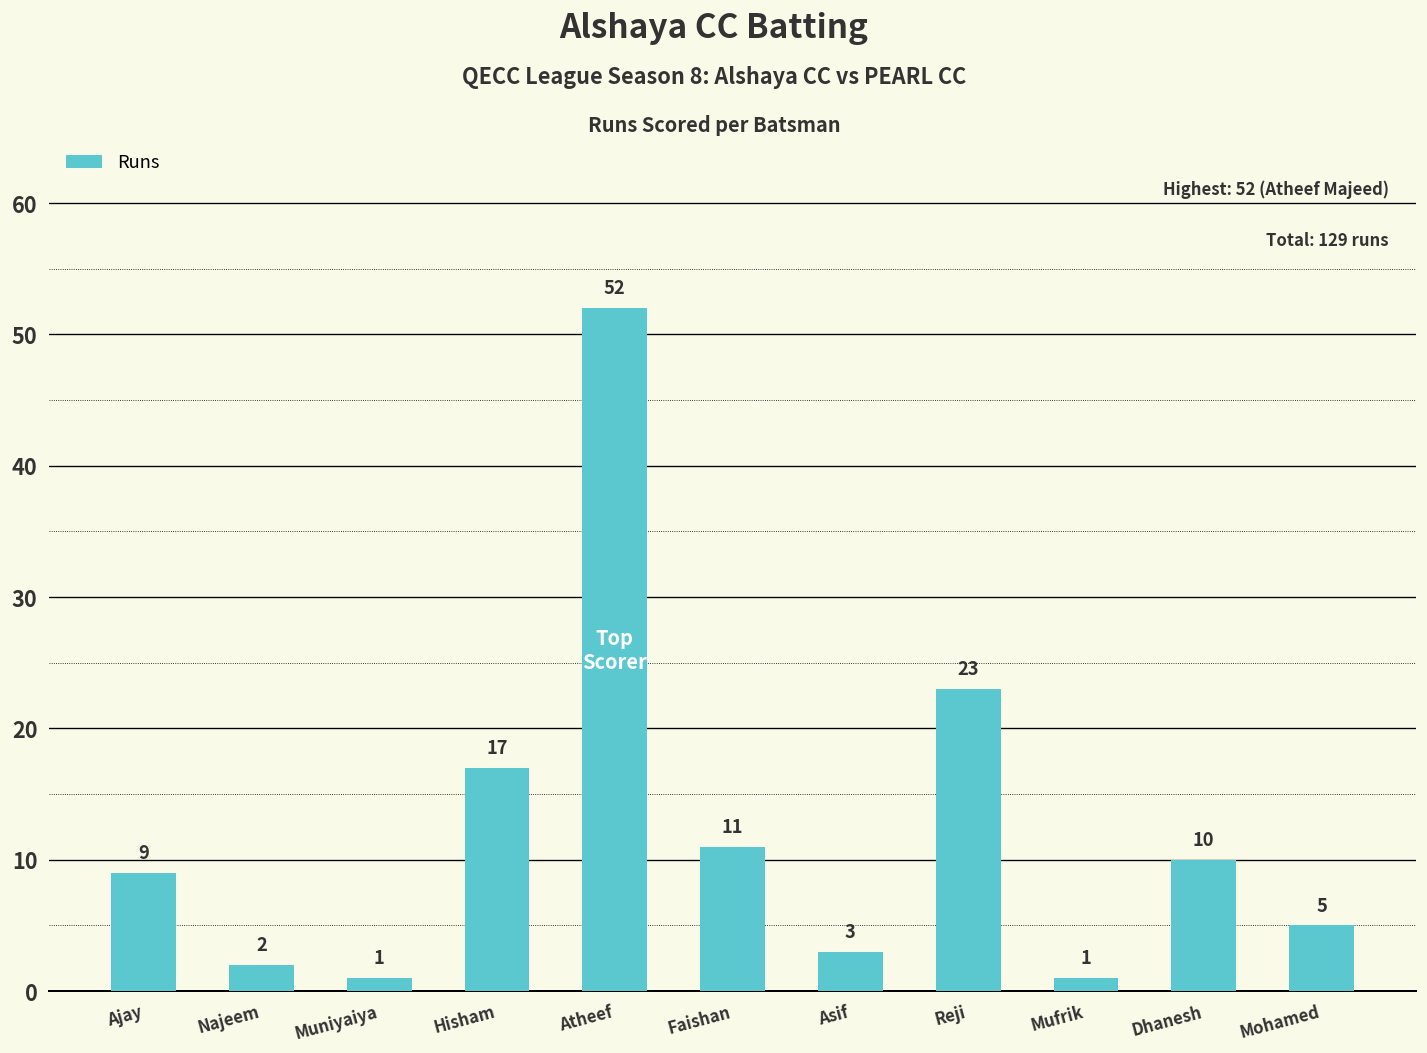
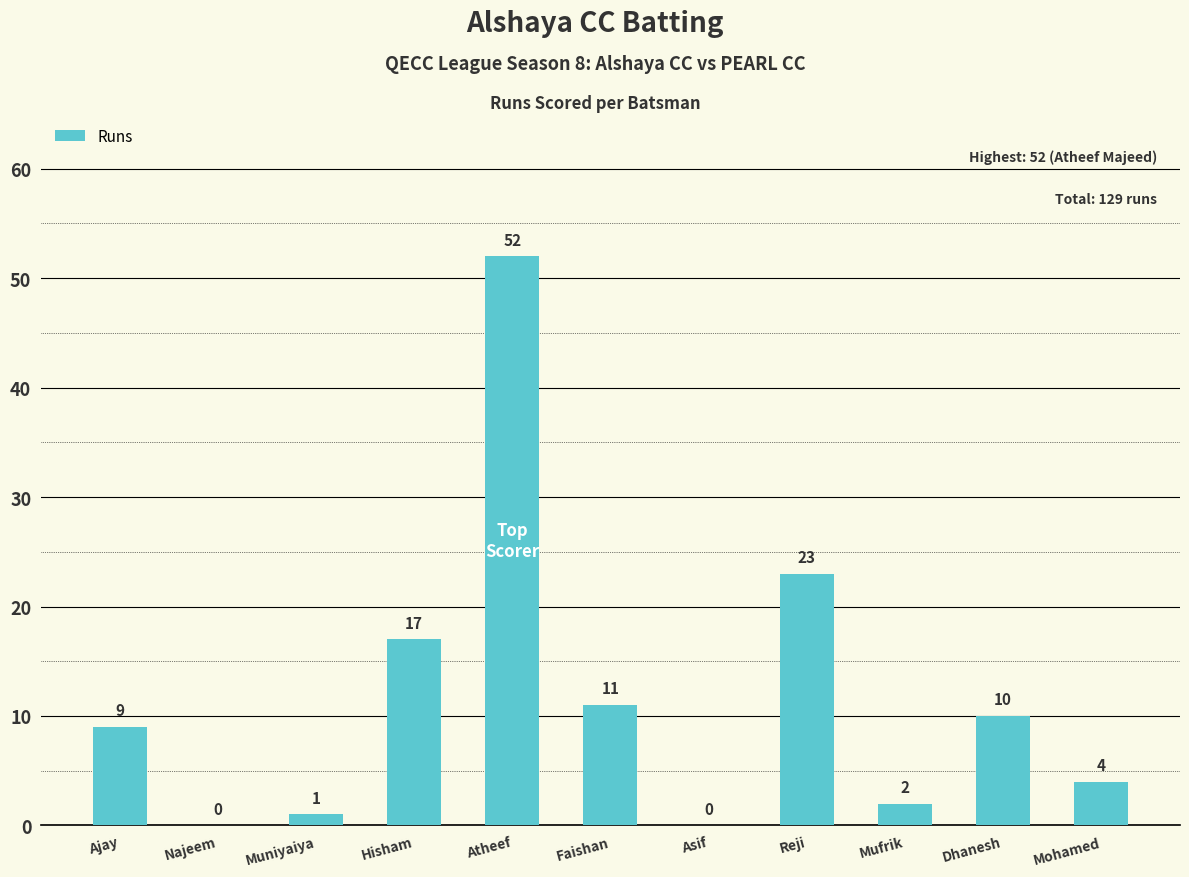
Najeem: 2 -> 0
Asif: 3 -> 0
Mufrik: 1 -> 2
Mohamed: 5 -> 4
